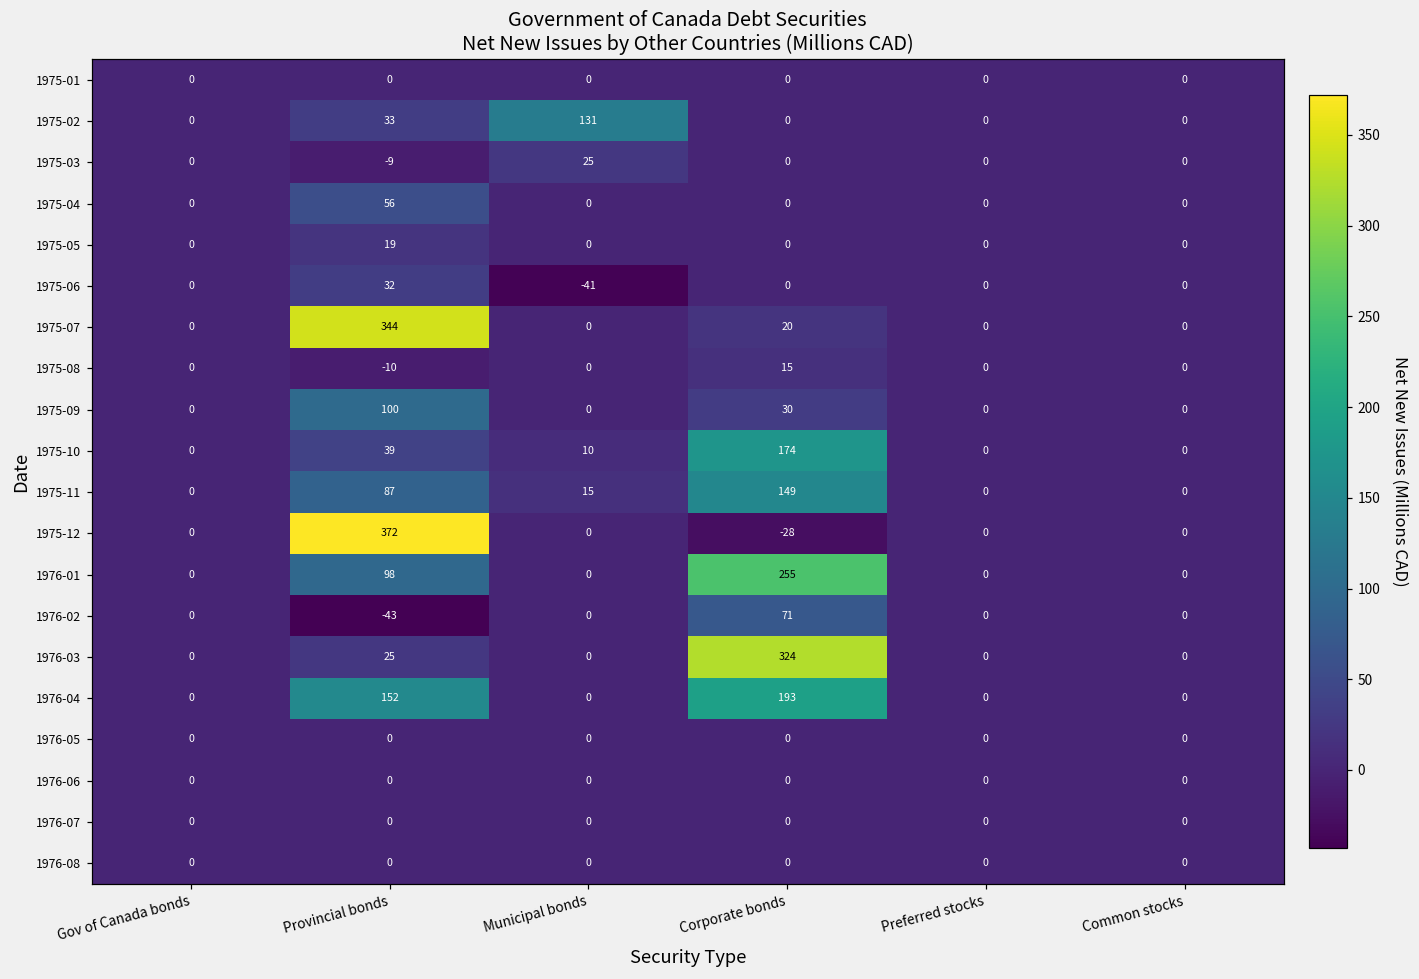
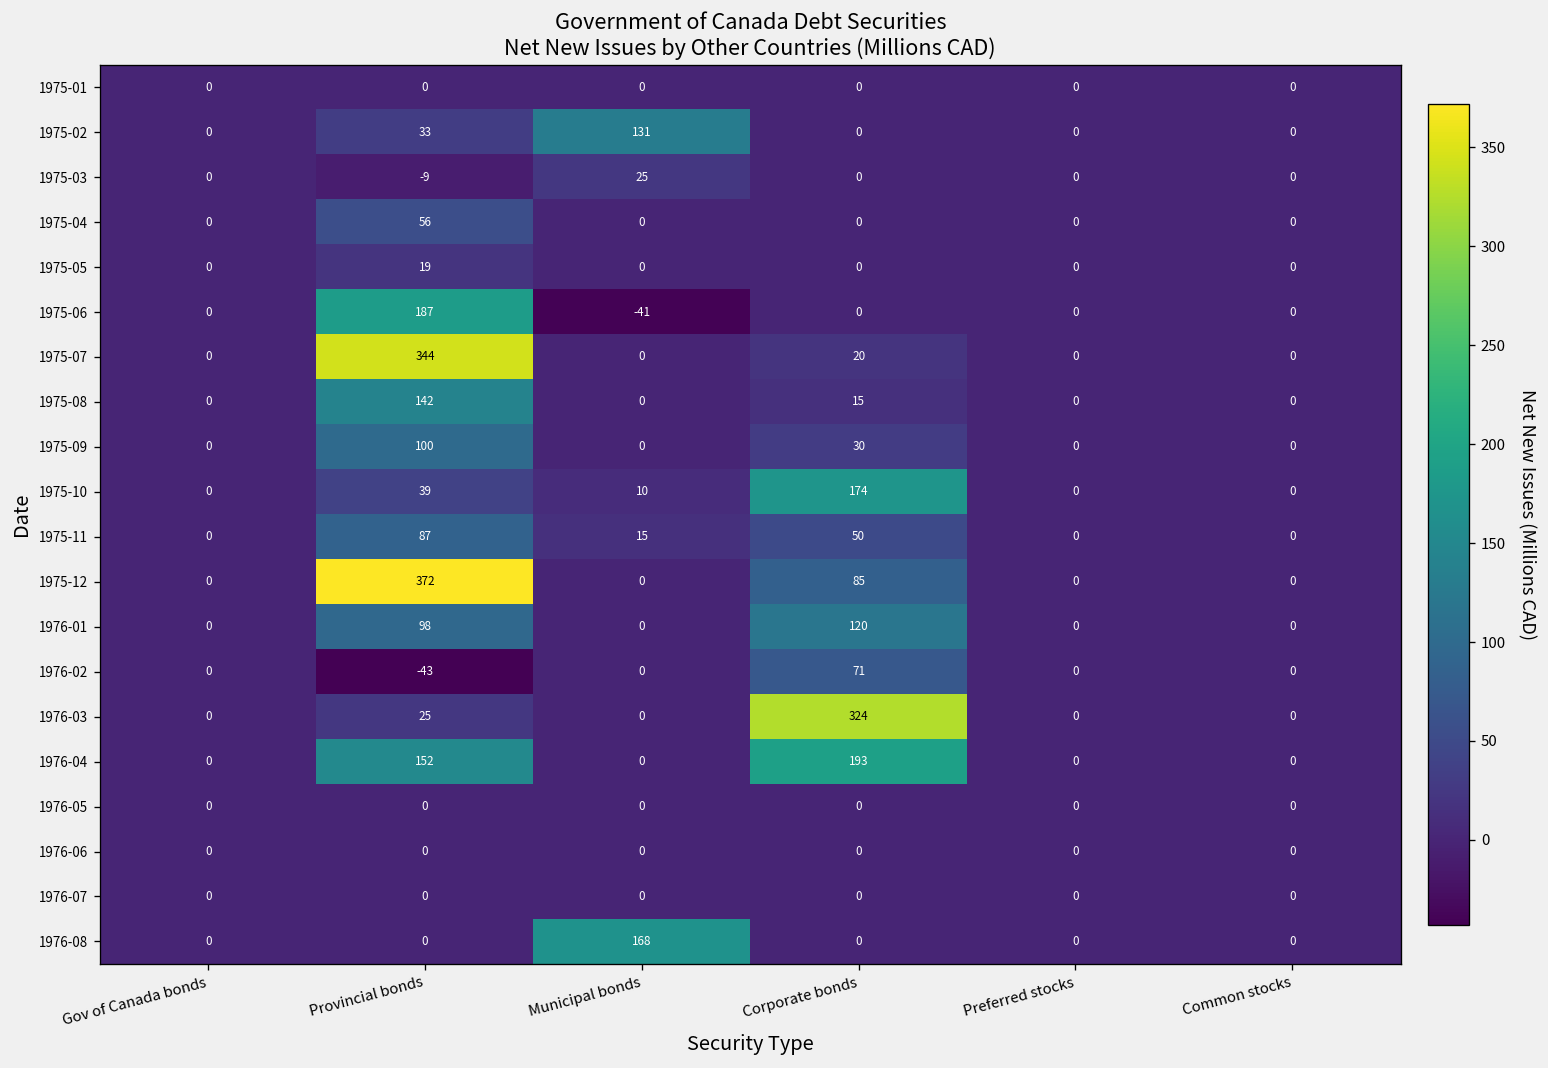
1975-06, Provincial bonds: 32 -> 187
1975-08, Provincial bonds: -10 -> 142
1975-11, Corporate bonds: 149 -> 50
1975-12, Corporate bonds: -28 -> 85
1976-01, Corporate bonds: 255 -> 120
1976-08, Municipal bonds: 0 -> 168
